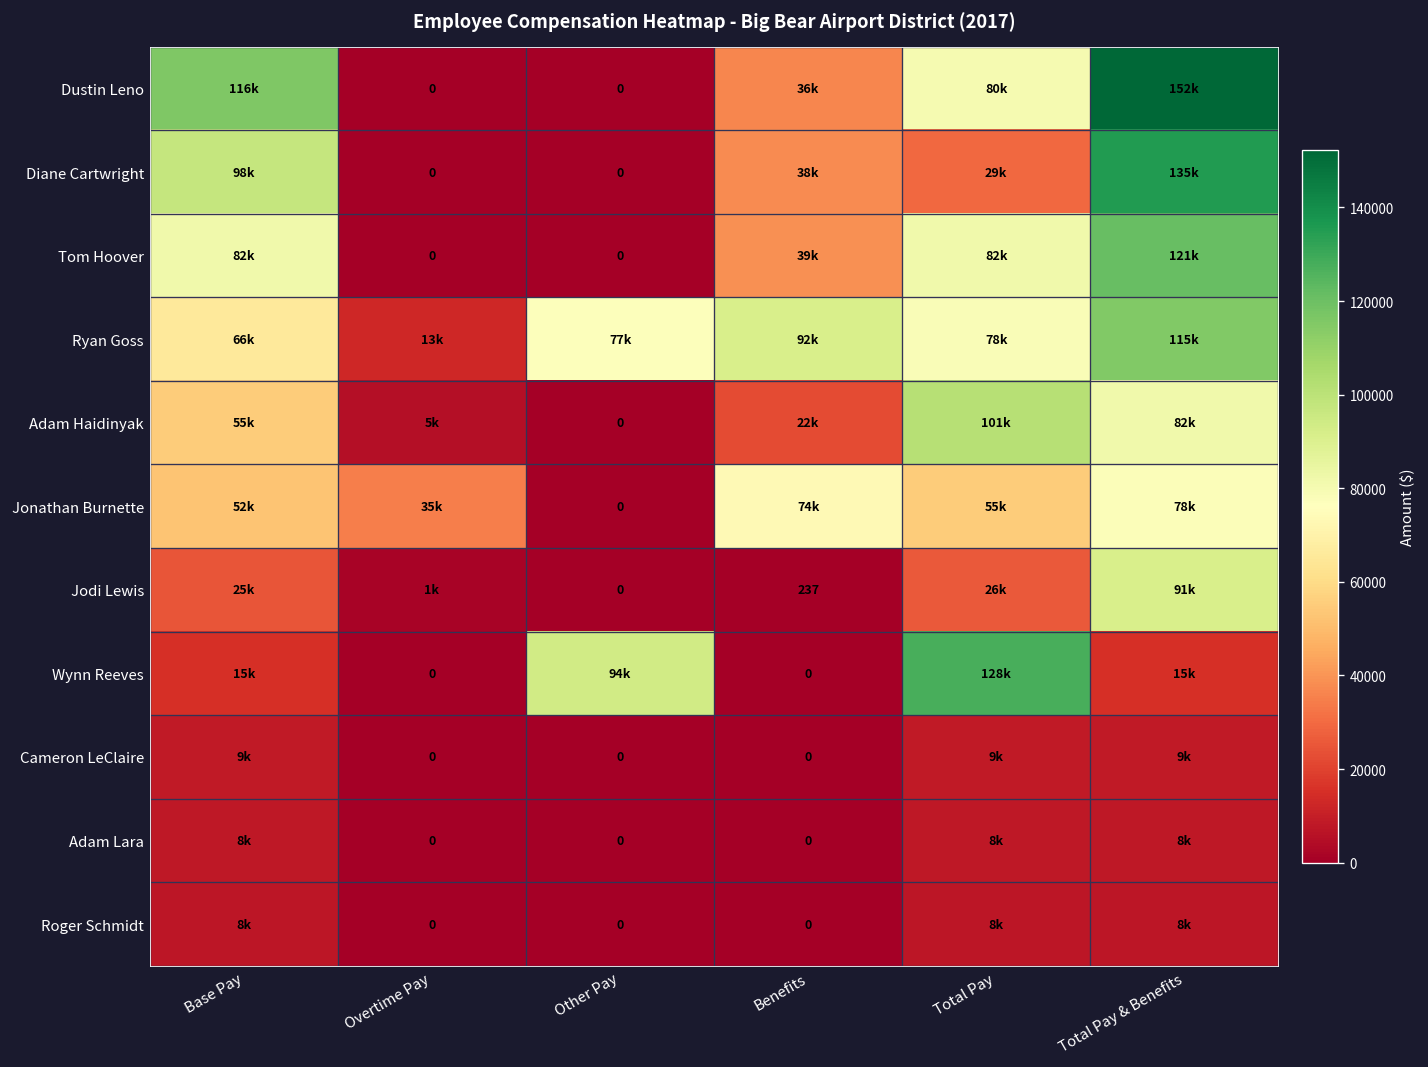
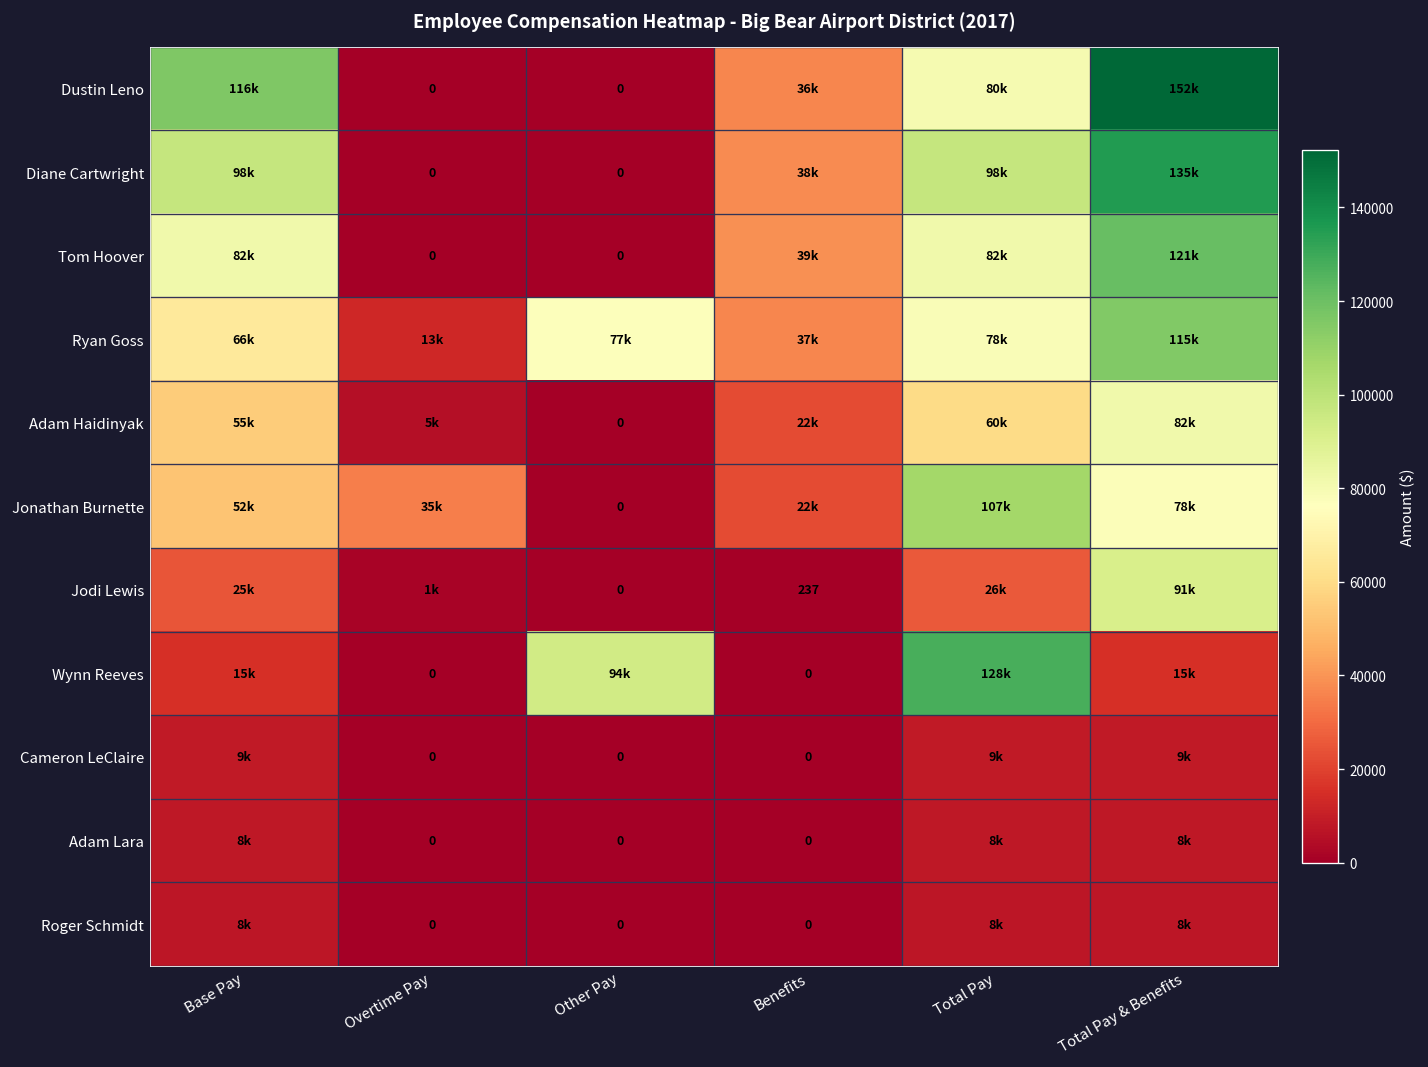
Diane Cartwright, Total Pay: 29k -> 98k
Ryan Goss, Benefits: 92k -> 37k
Adam Haidinyak, Total Pay: 101k -> 60k
Jonathan Burnette, Benefits: 74k -> 22k
Jonathan Burnette, Total Pay: 55k -> 107k
